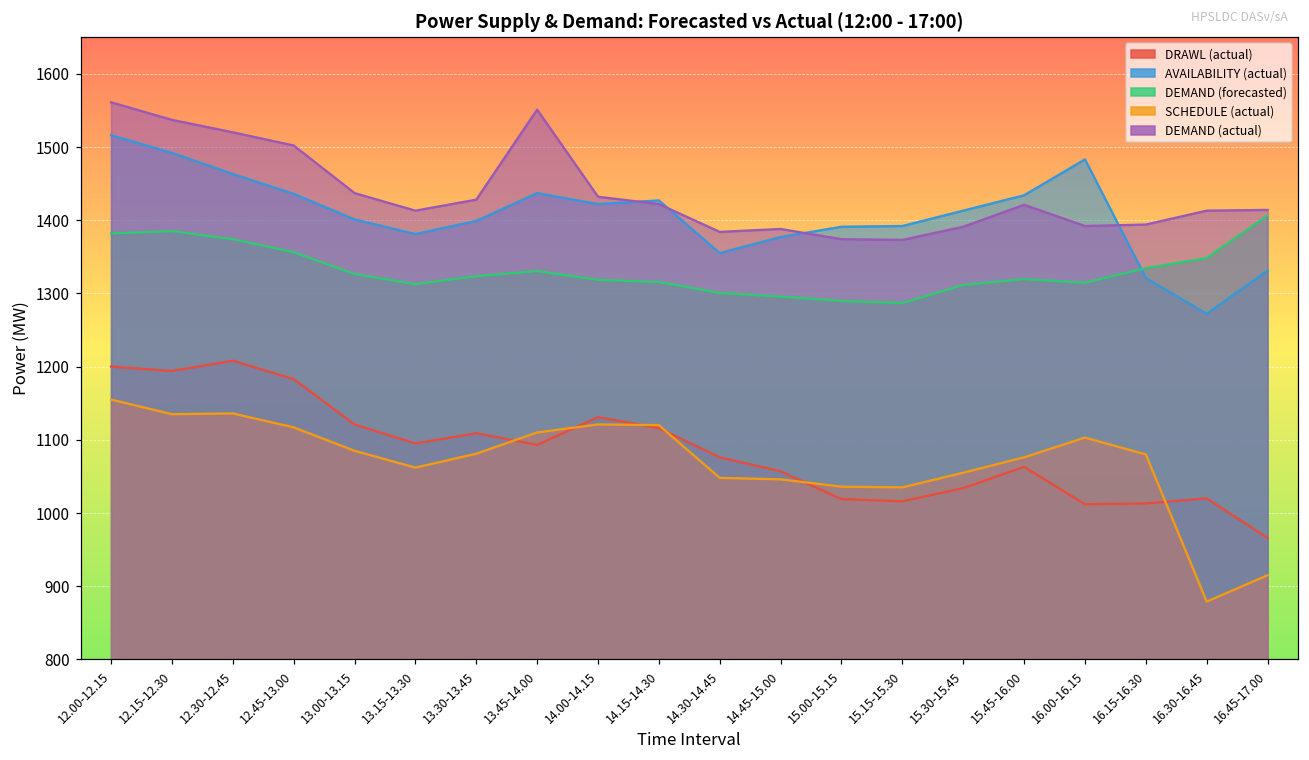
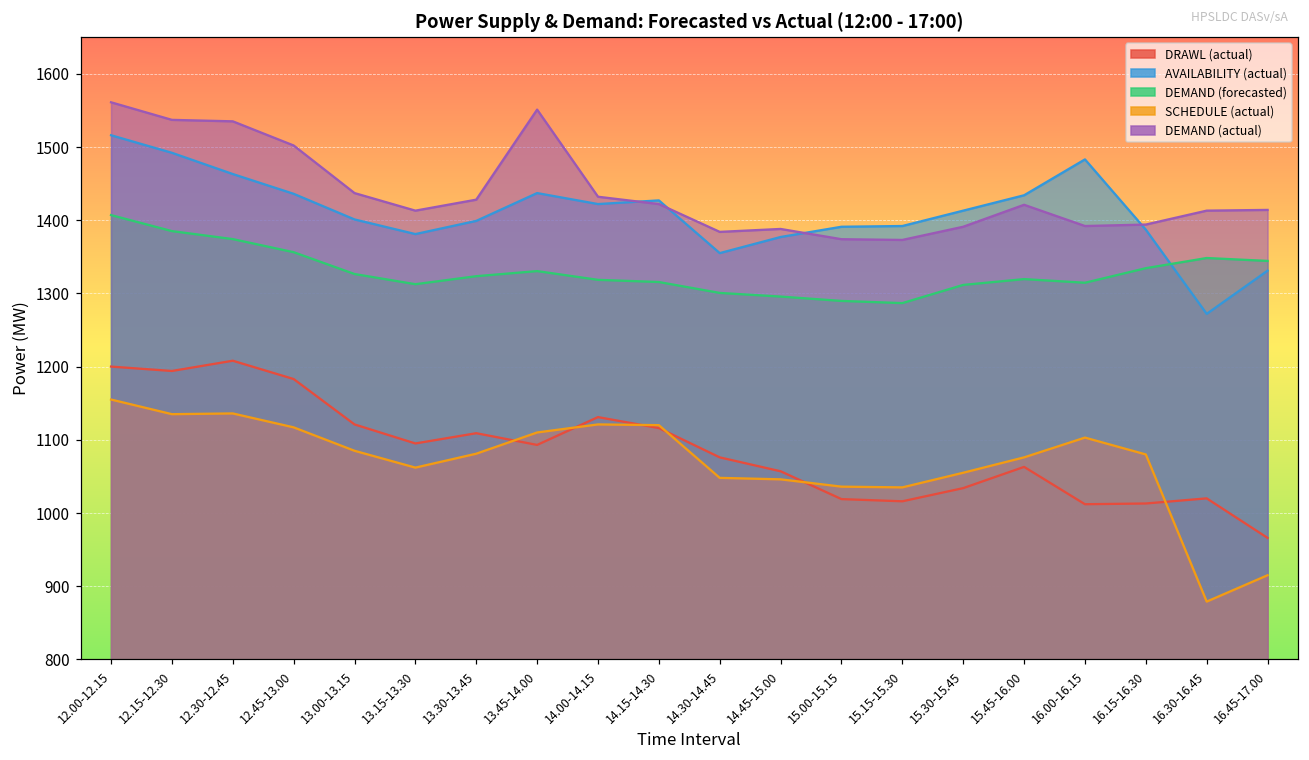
DEMAND (forecasted), 12.00-12.15: 1380 -> 1410
DEMAND (actual), 12.30-12.45: 1520 -> 1540
AVAILABILITY (actual), 16.15-16.30: 1320 -> 1390
DEMAND (forecasted), 16.45-17.00: 1410 -> 1340
